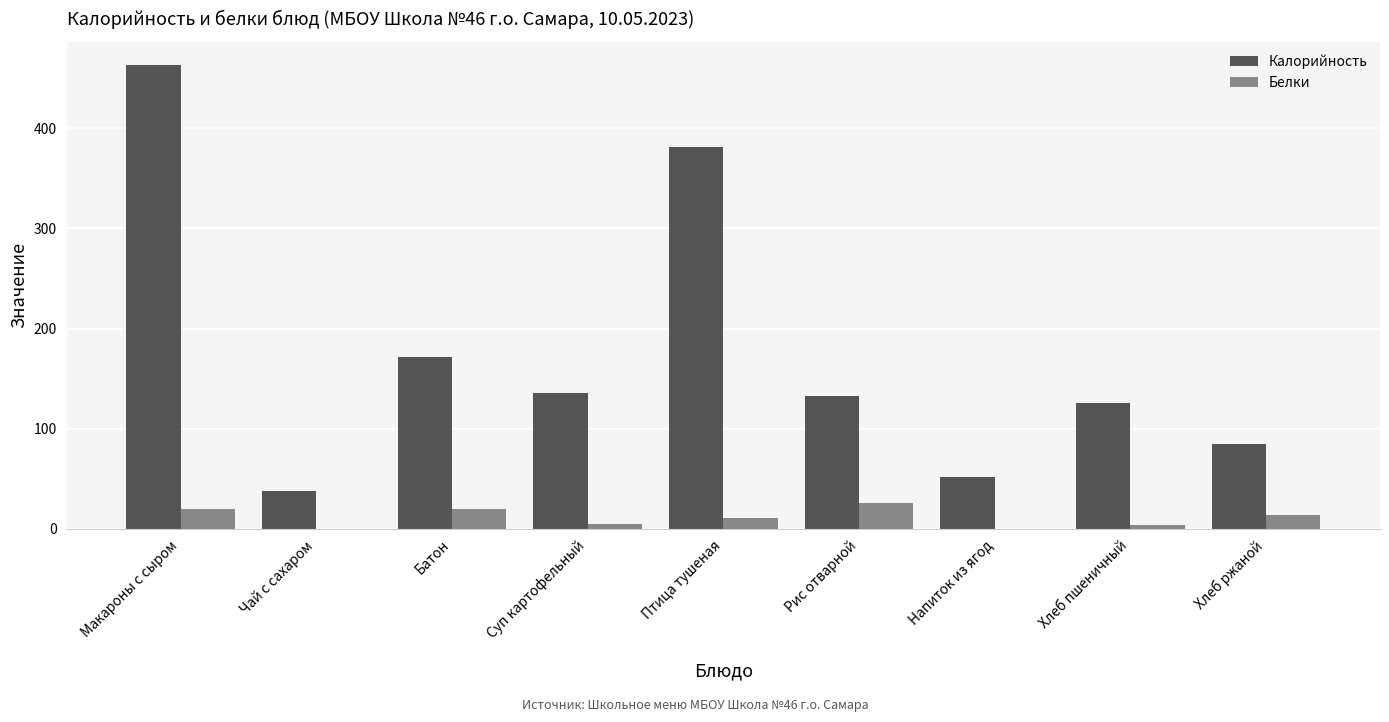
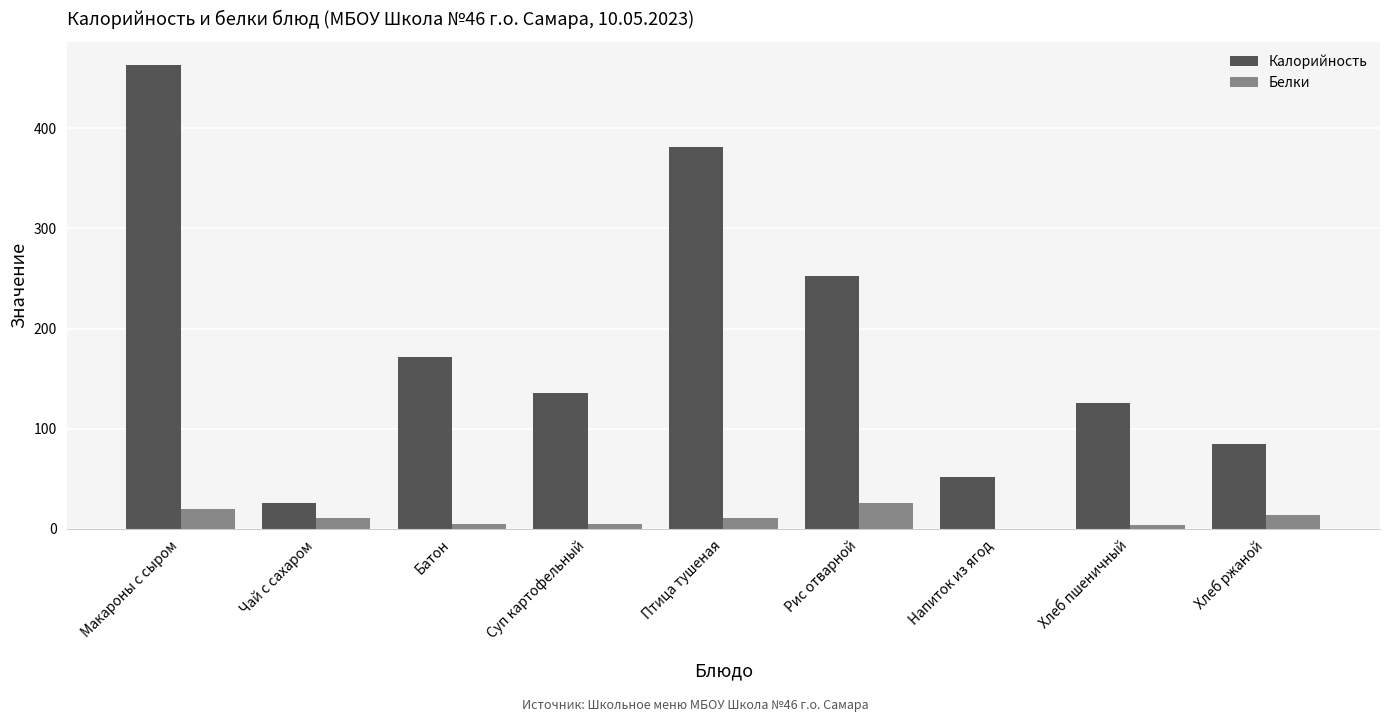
Калорийность, Чай с сахаром: 38 -> 26
Белки, Чай с сахаром: 0 -> 11
Белки, Батон: 20 -> 5
Калорийность, Рис отварной: 133 -> 252
